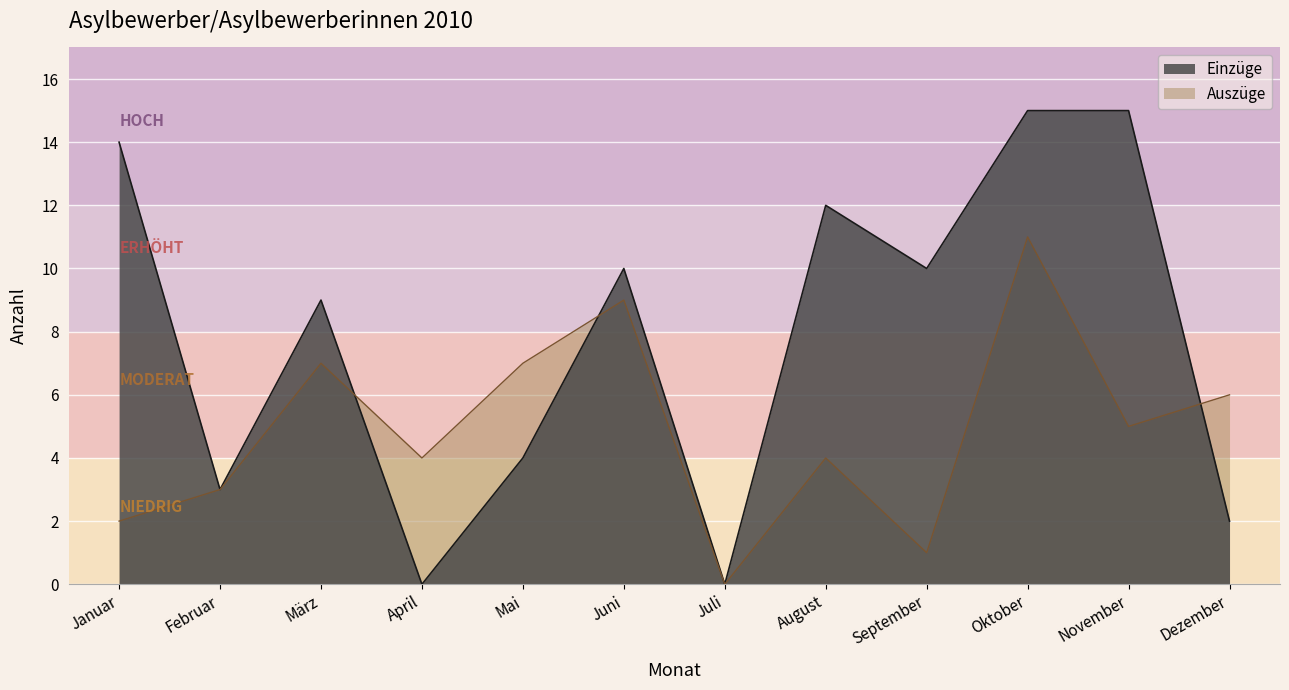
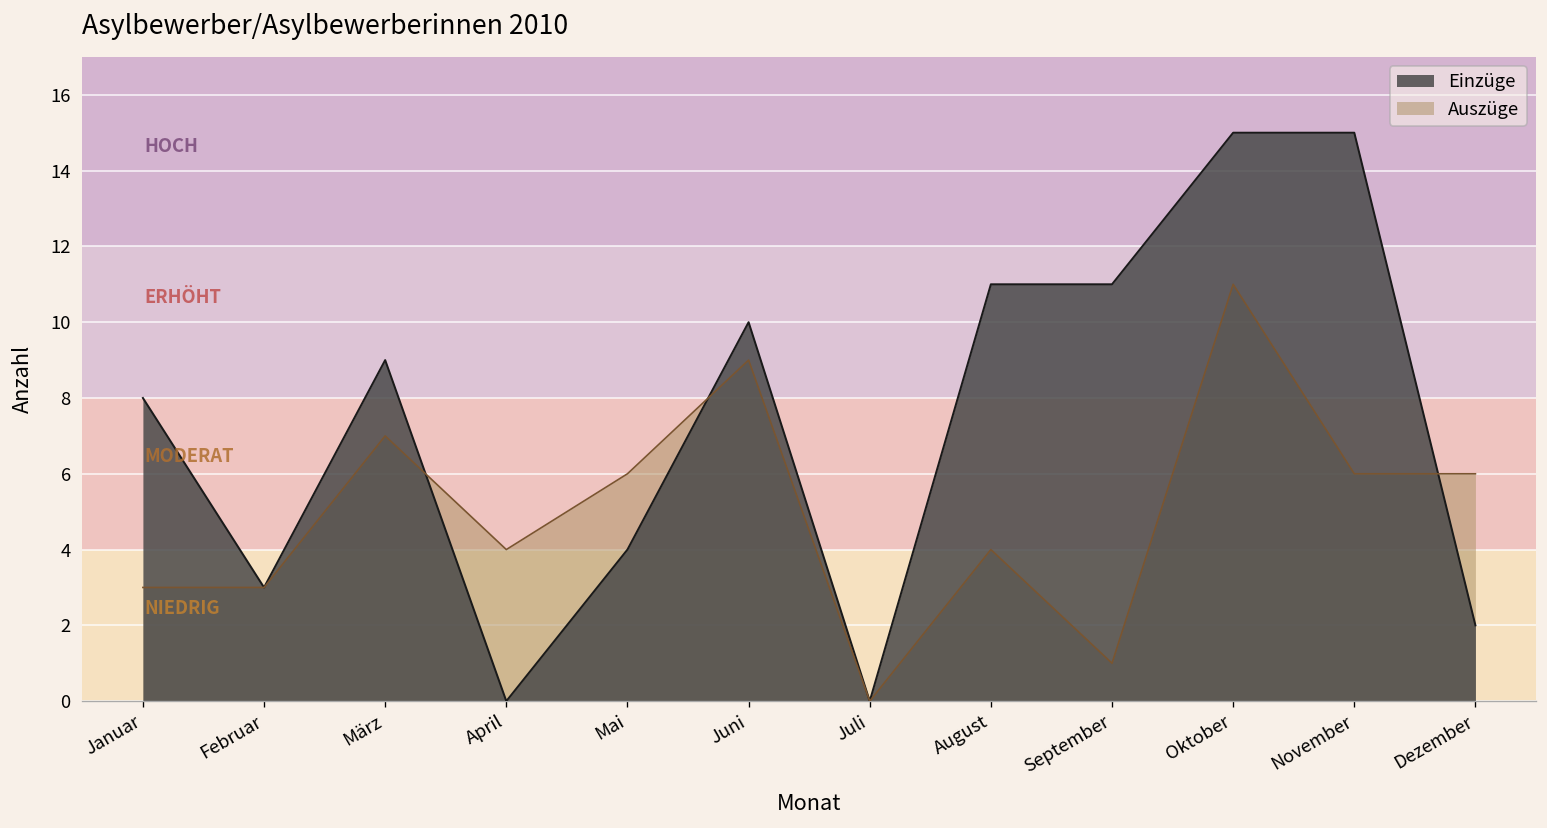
Einzüge, Januar: 14 -> 8
Auszüge, Januar: 2 -> 3
Auszüge, Mai: 7 -> 6
Einzüge, August: 12 -> 11
Einzüge, September: 10 -> 11
Auszüge, November: 5 -> 6
